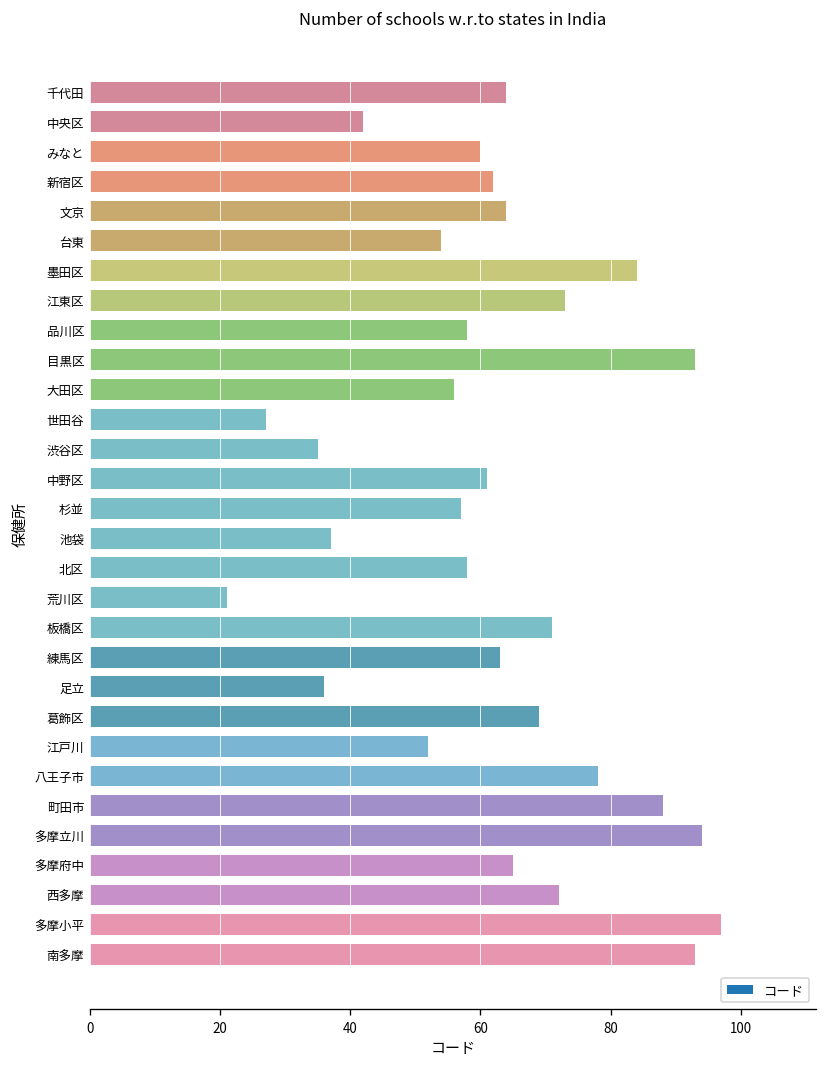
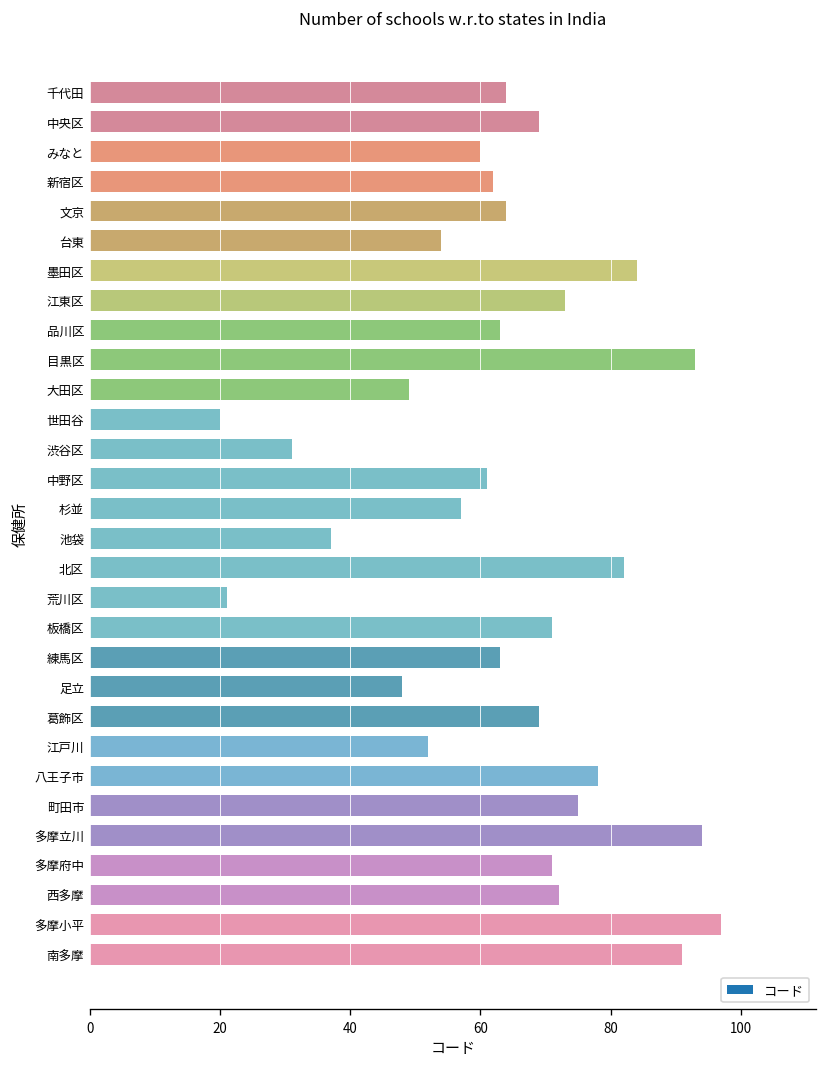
中央区: 42 -> 69
品川区: 58 -> 63
大田区: 56 -> 49
世田谷: 27 -> 20
渋谷区: 35 -> 31
北区: 58 -> 82
足立: 36 -> 48
町田市: 88 -> 75
多摩府中: 65 -> 71
南多摩: 93 -> 91
